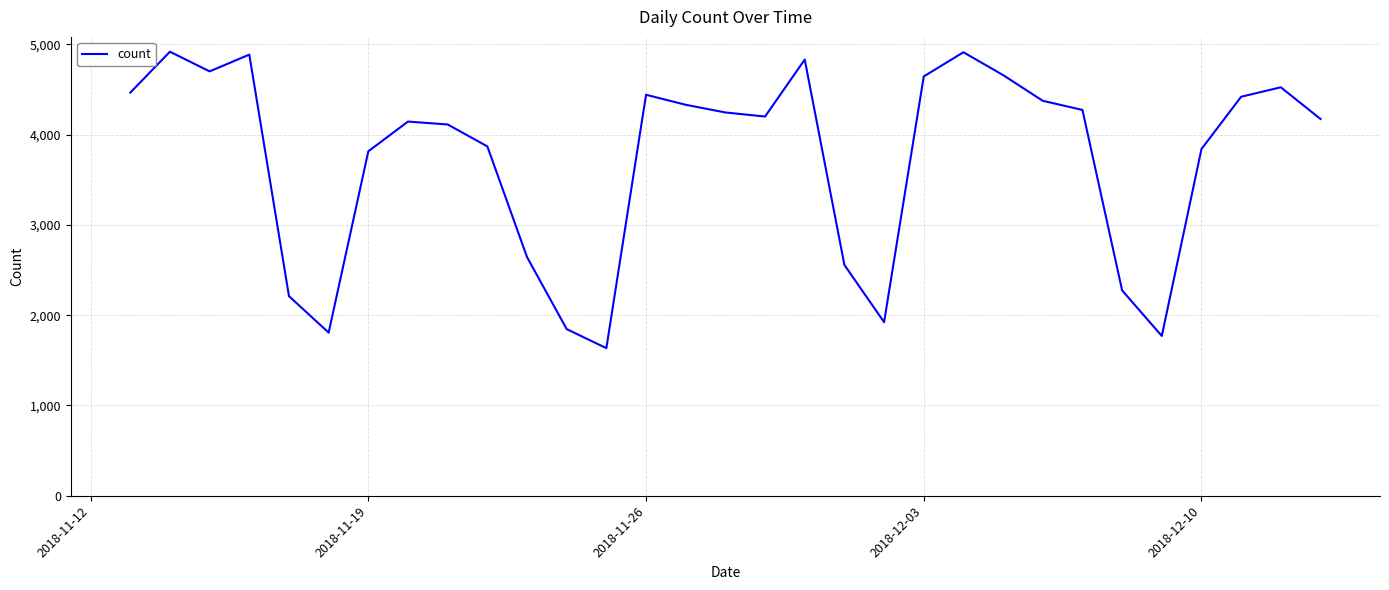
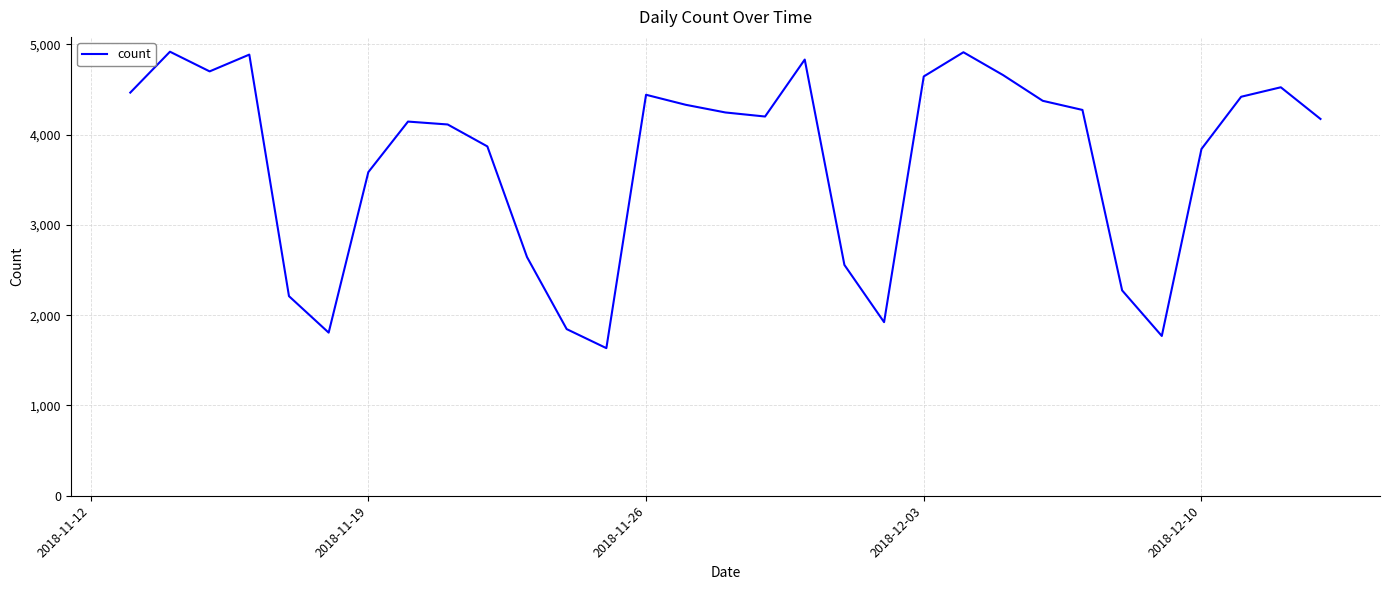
2018-11-19: 3,800 -> 3,600
